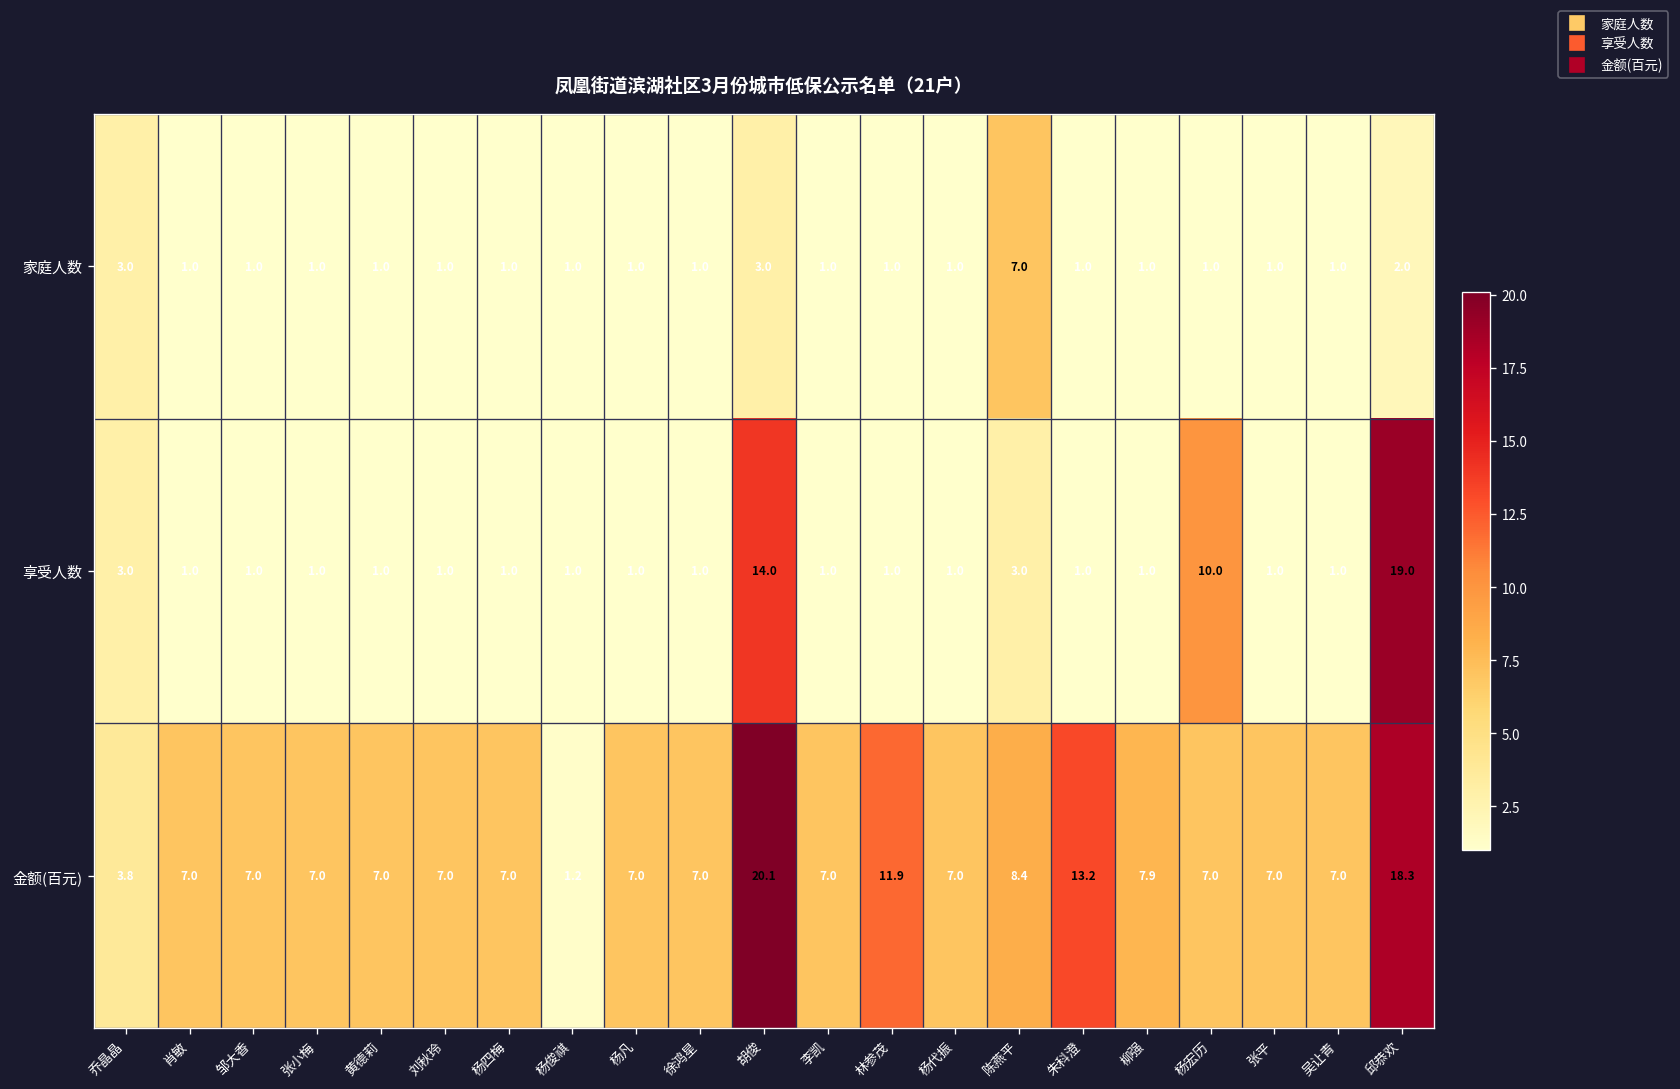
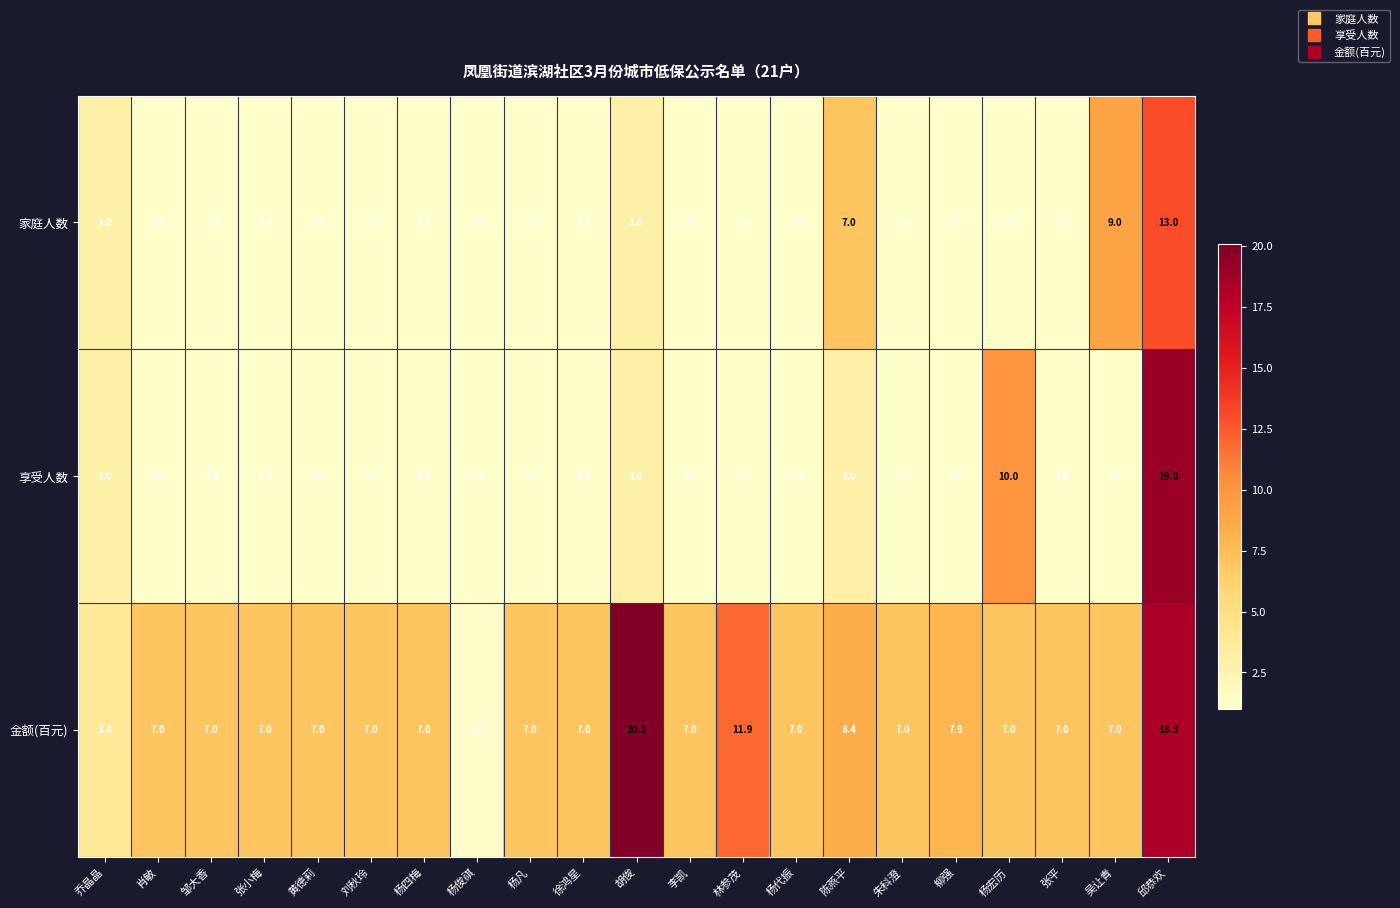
家庭人数, 吴让青: 1.0 -> 9.0
家庭人数, 邱恭欢: 2.0 -> 13.0
享受人数, 胡俊: 14.0 -> 3.0
金额(百元), 朱科澄: 13.2 -> 7.0
